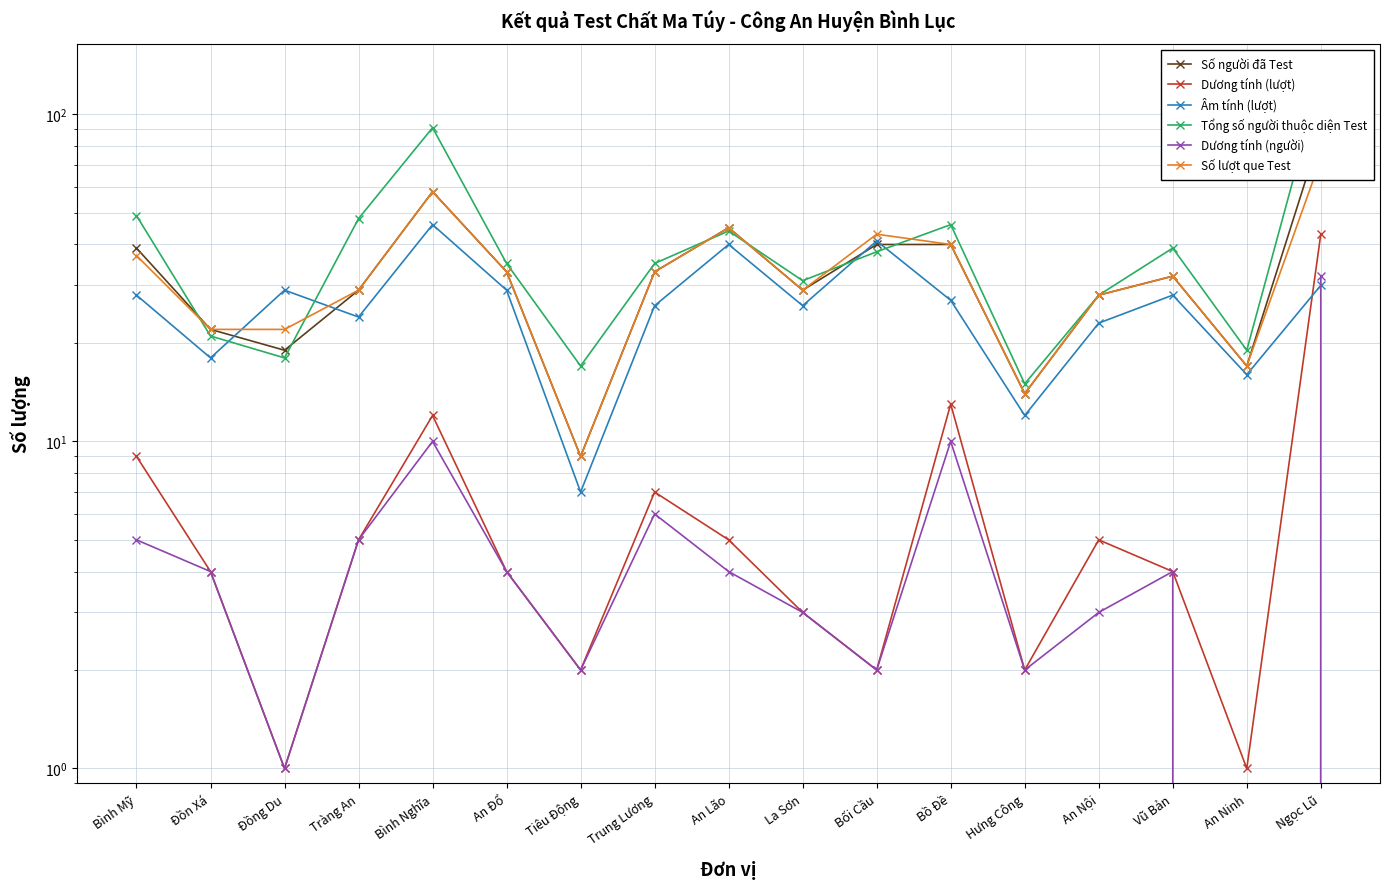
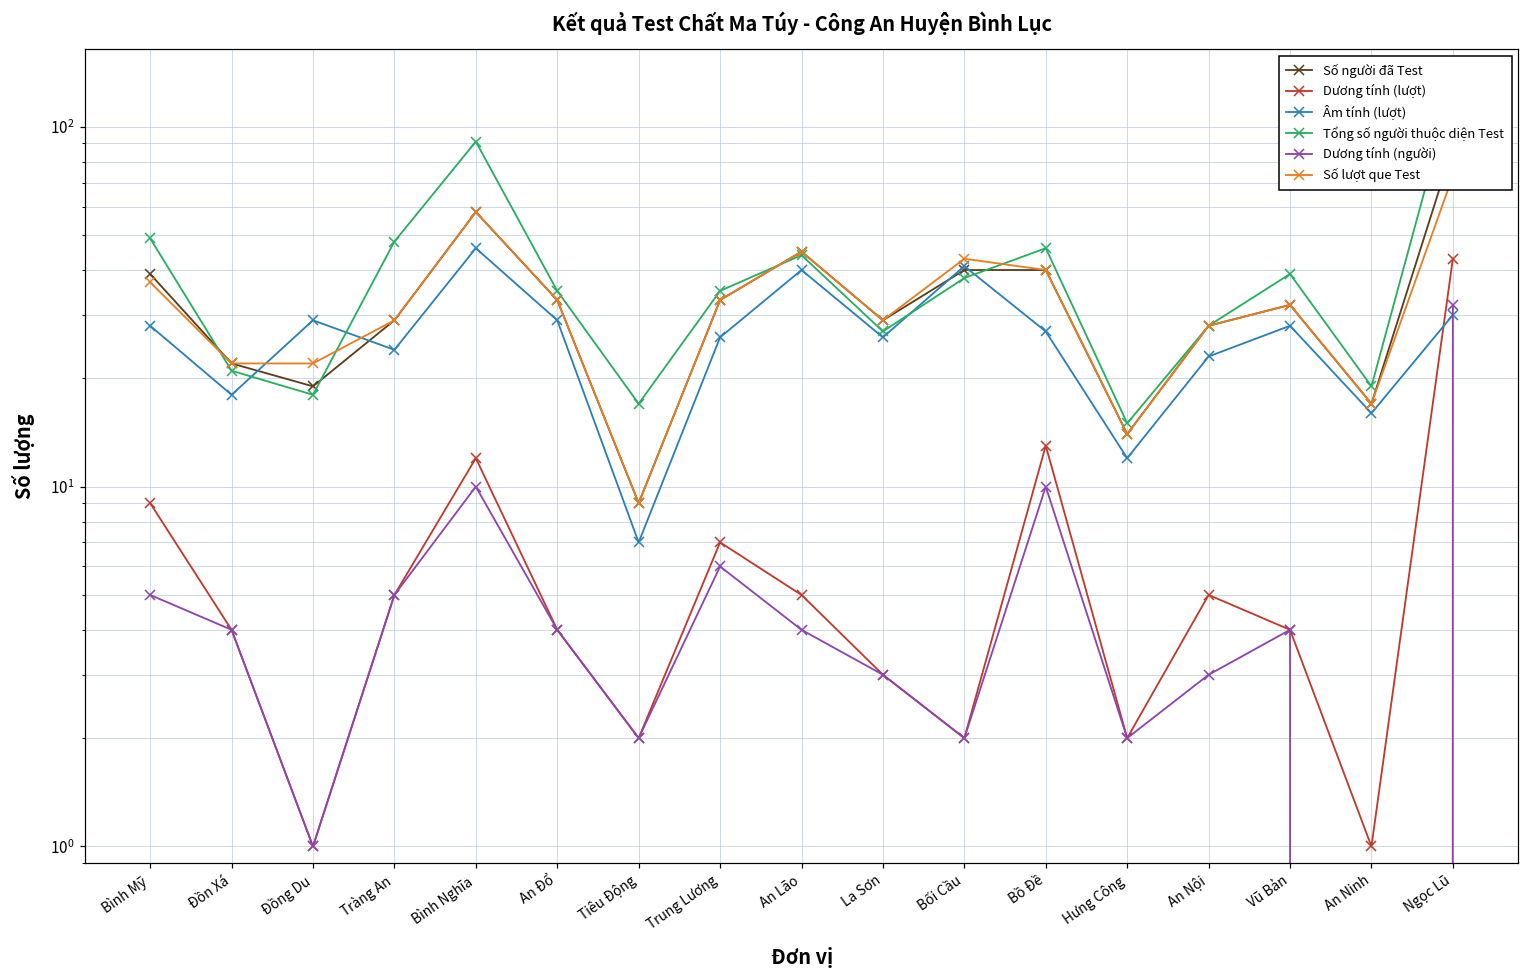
Tổng số người thuộc diện Test, La Sơn: 31 -> 27
